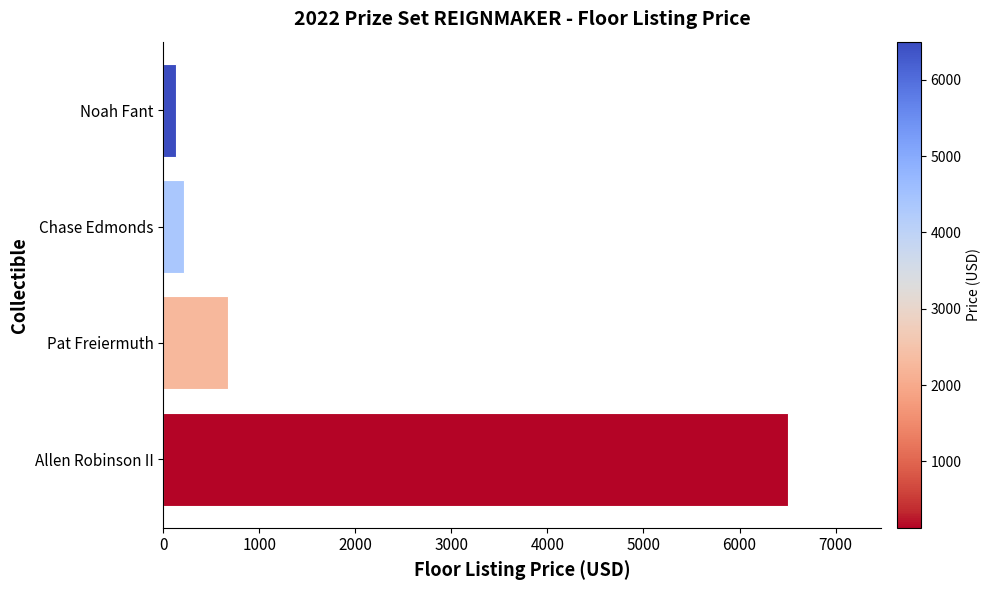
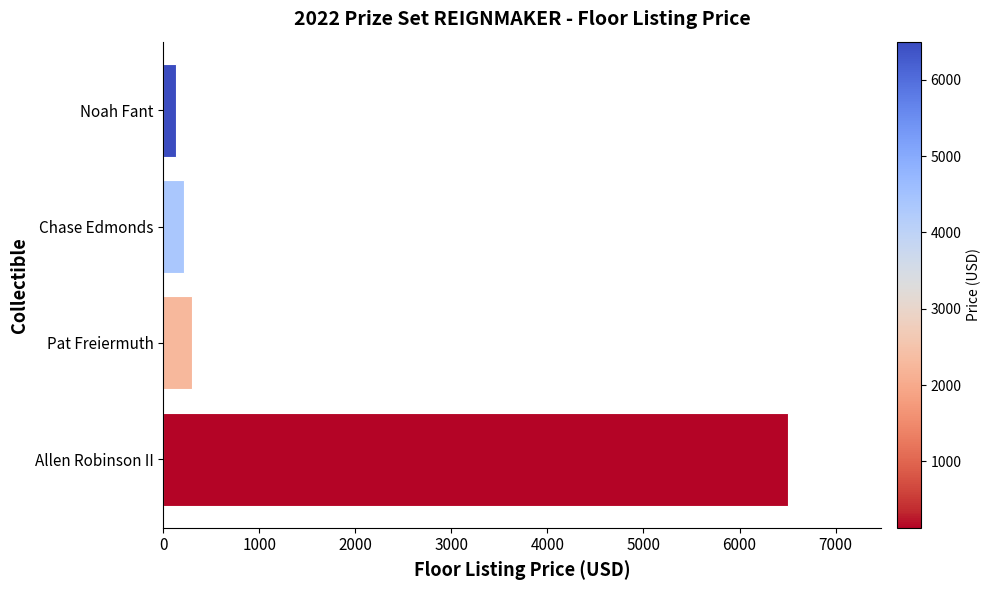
Pat Freiermuth: 700 -> 300
